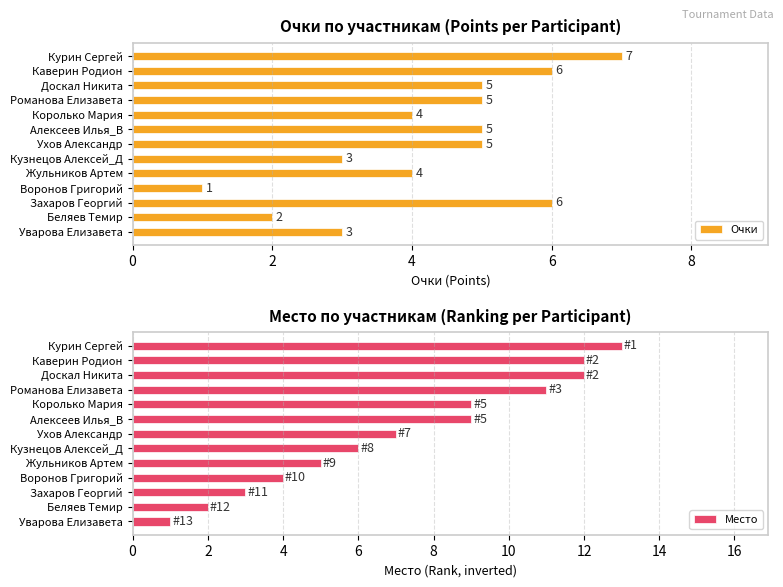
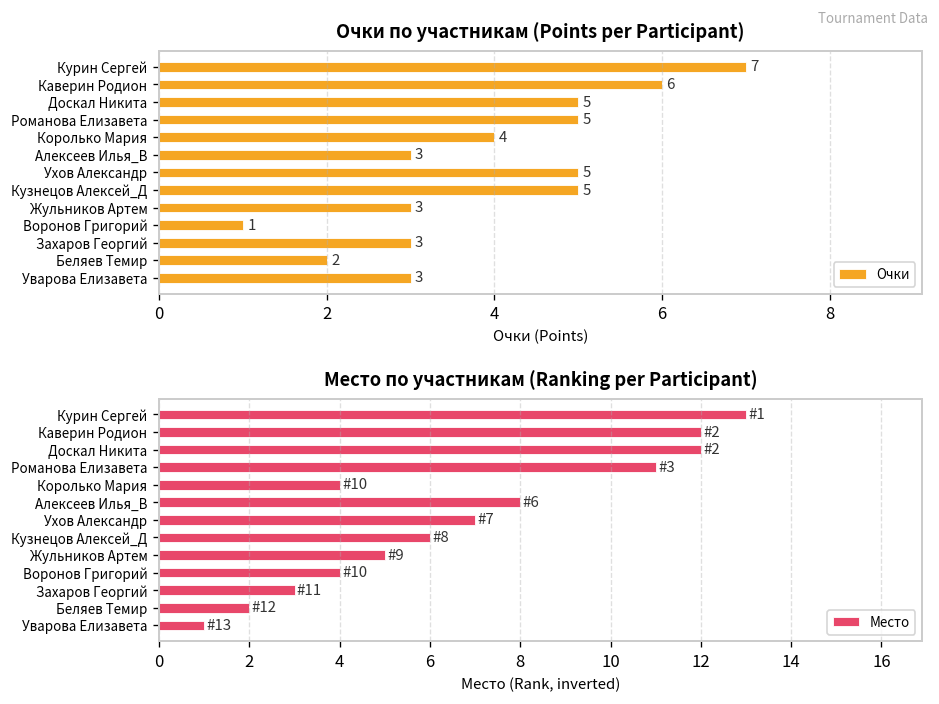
Очки по участникам (Points per Participant), Алексеев Илья_В: 5 -> 3
Очки по участникам (Points per Participant), Кузнецов Алексей_Д: 3 -> 5
Очки по участникам (Points per Participant), Жульников Артем: 4 -> 3
Очки по участникам (Points per Participant), Захаров Георгий: 6 -> 3
Место по участникам (Ranking per Participant), Королько Мария: 5 -> 10
Место по участникам (Ranking per Participant), Алексеев Илья_В: 5 -> 6
